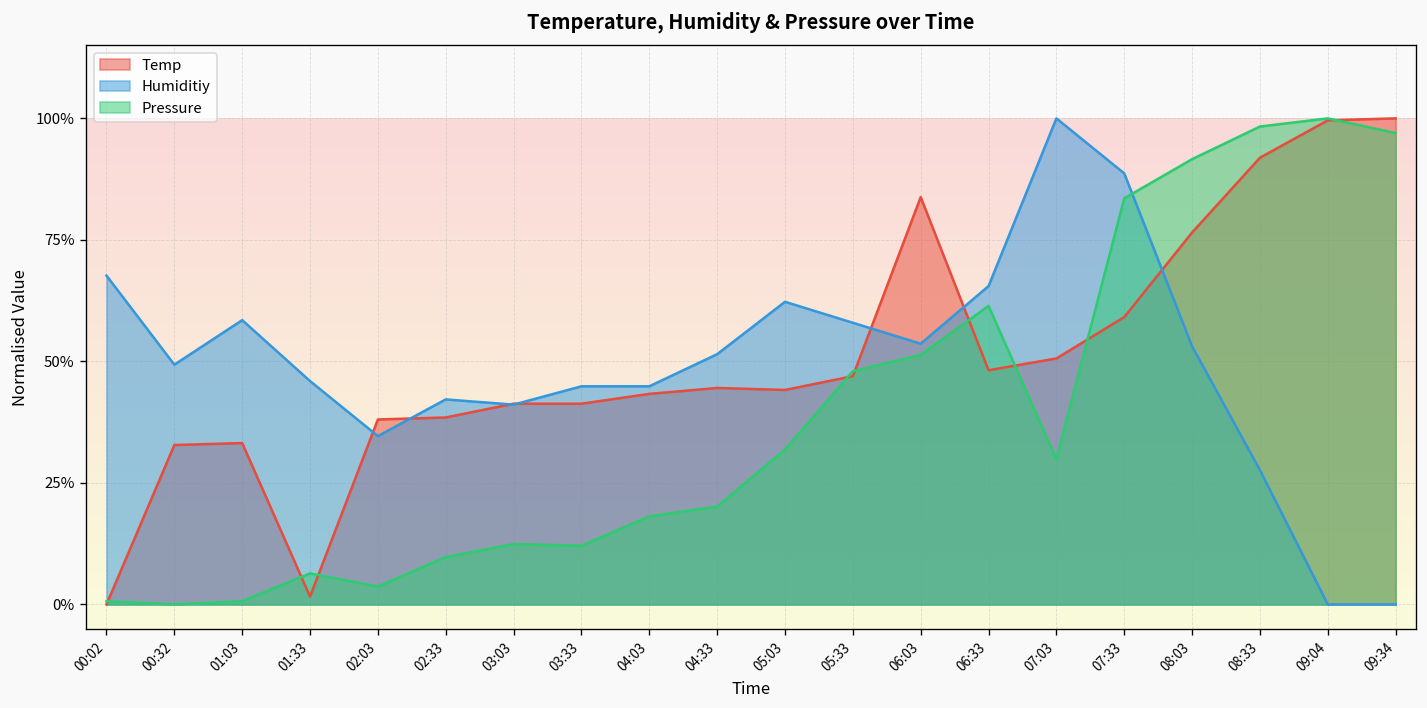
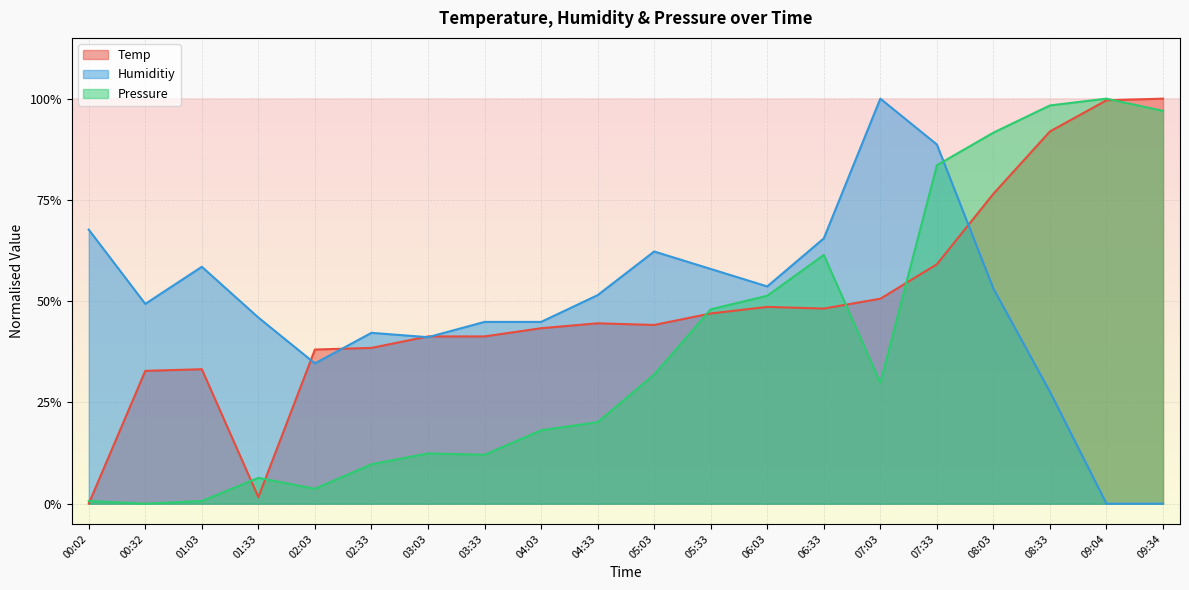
Temp, 06:03: 84% -> 49%
